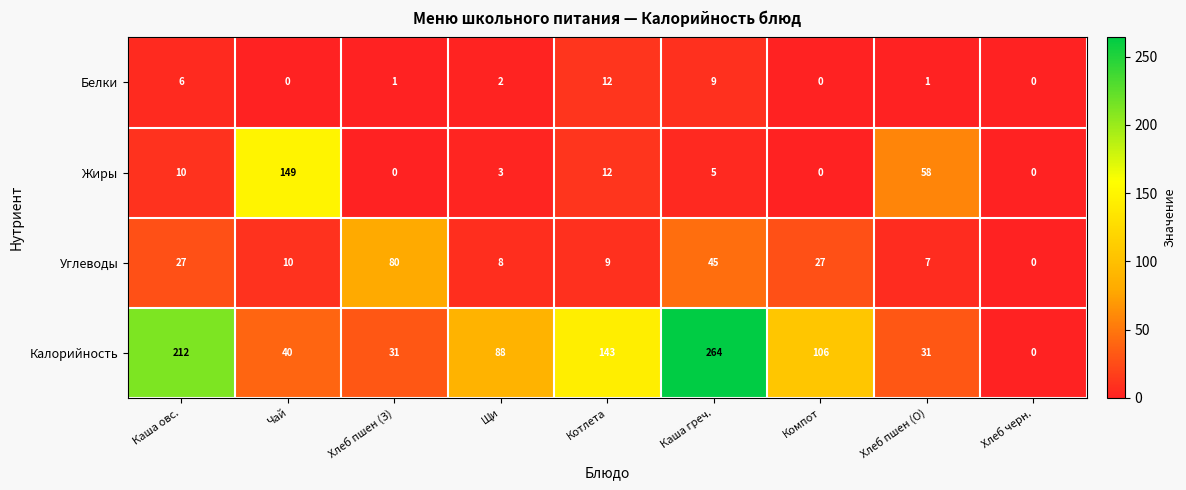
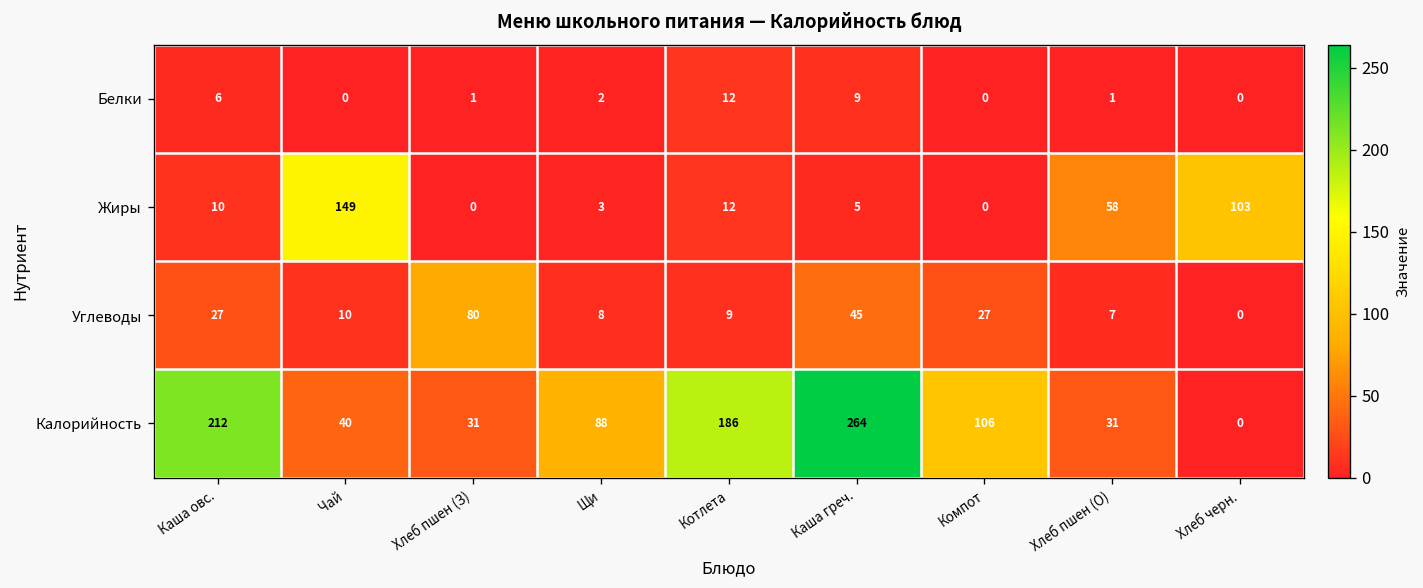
Жиры, Хлеб черн.: 0 -> 103
Калорийность, Котлета: 143 -> 186
